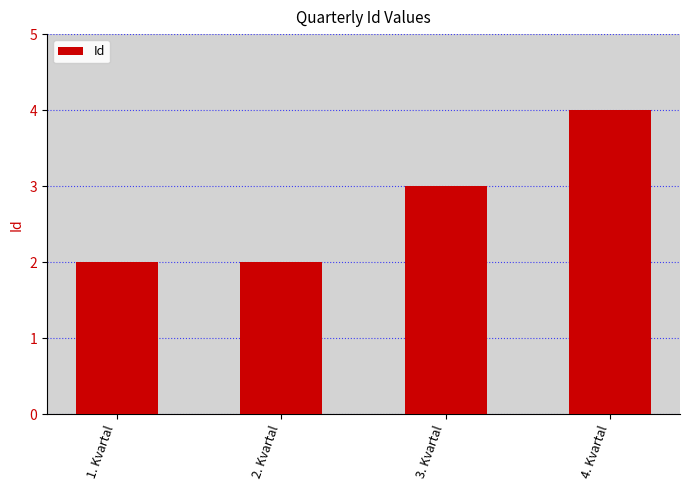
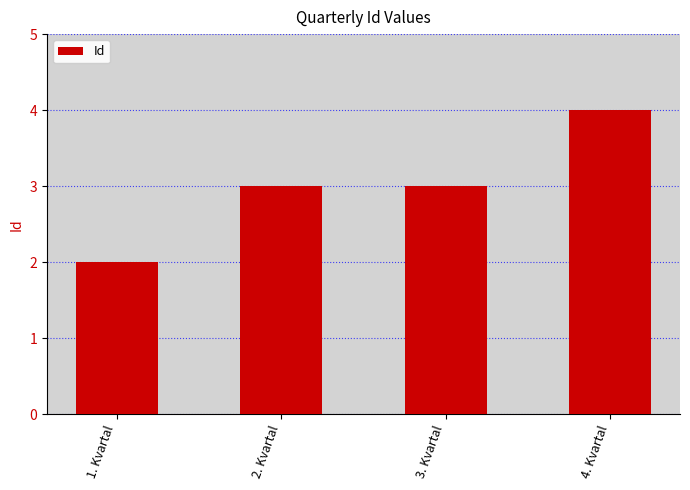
2. Kvartal: 2 -> 3
